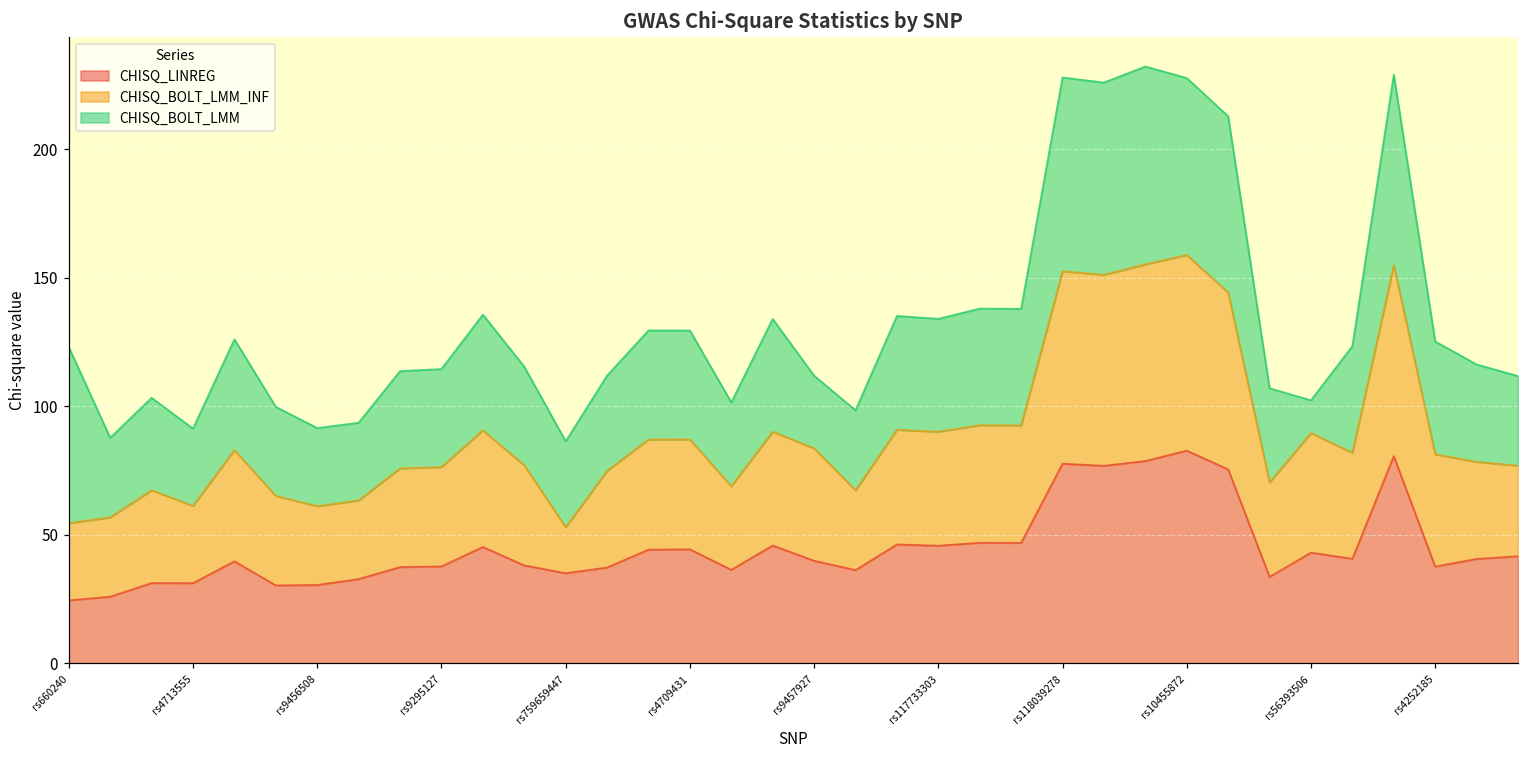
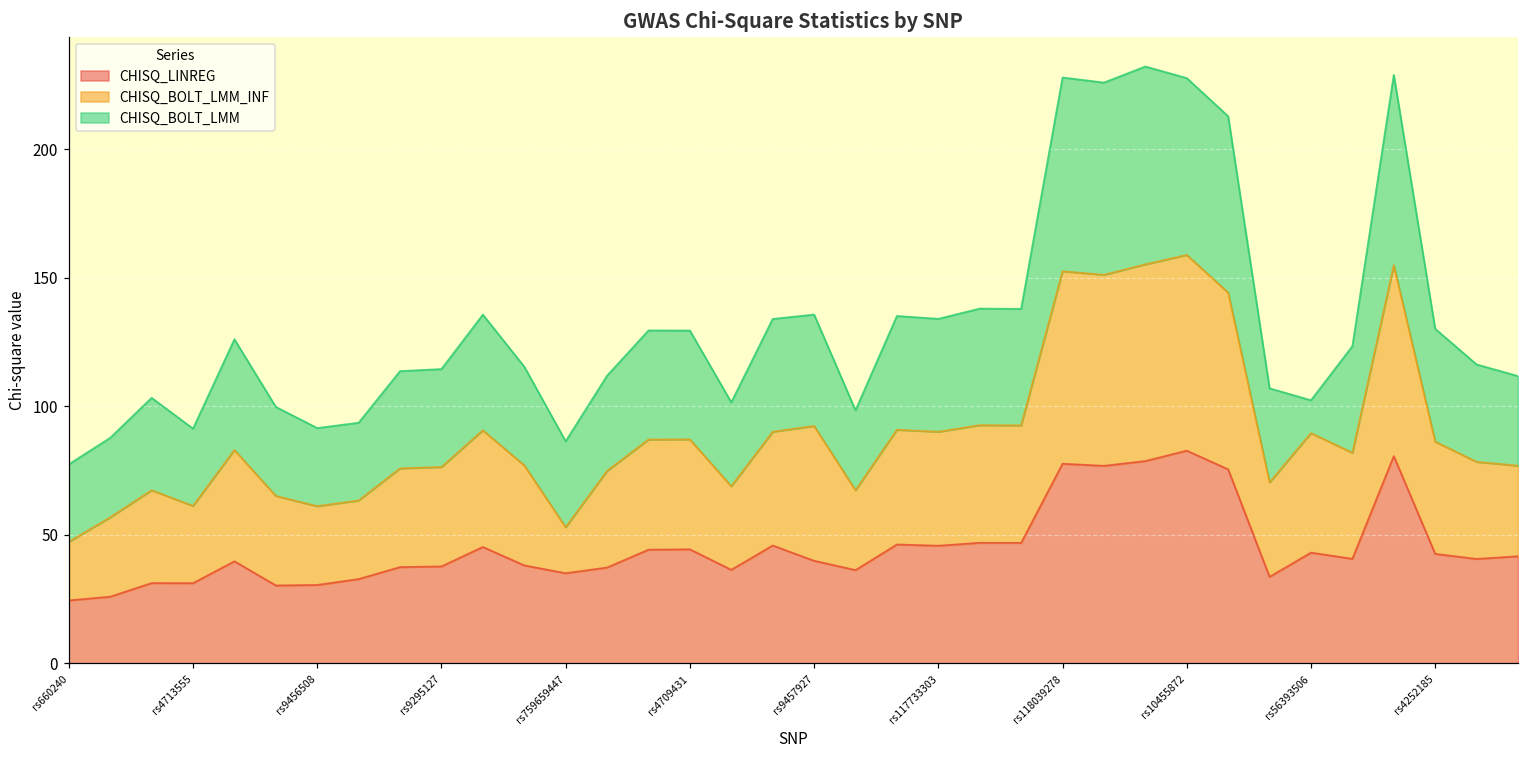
CHISQ_BOLT_LMM_INF, rs660240: 30 -> 23
CHISQ_BOLT_LMM, rs660240: 68 -> 30
CHISQ_BOLT_LMM_INF, rs9457927: 44 -> 52
CHISQ_BOLT_LMM, rs9457927: 28 -> 43
CHISQ_LINREG, rs4252185: 38 -> 43
